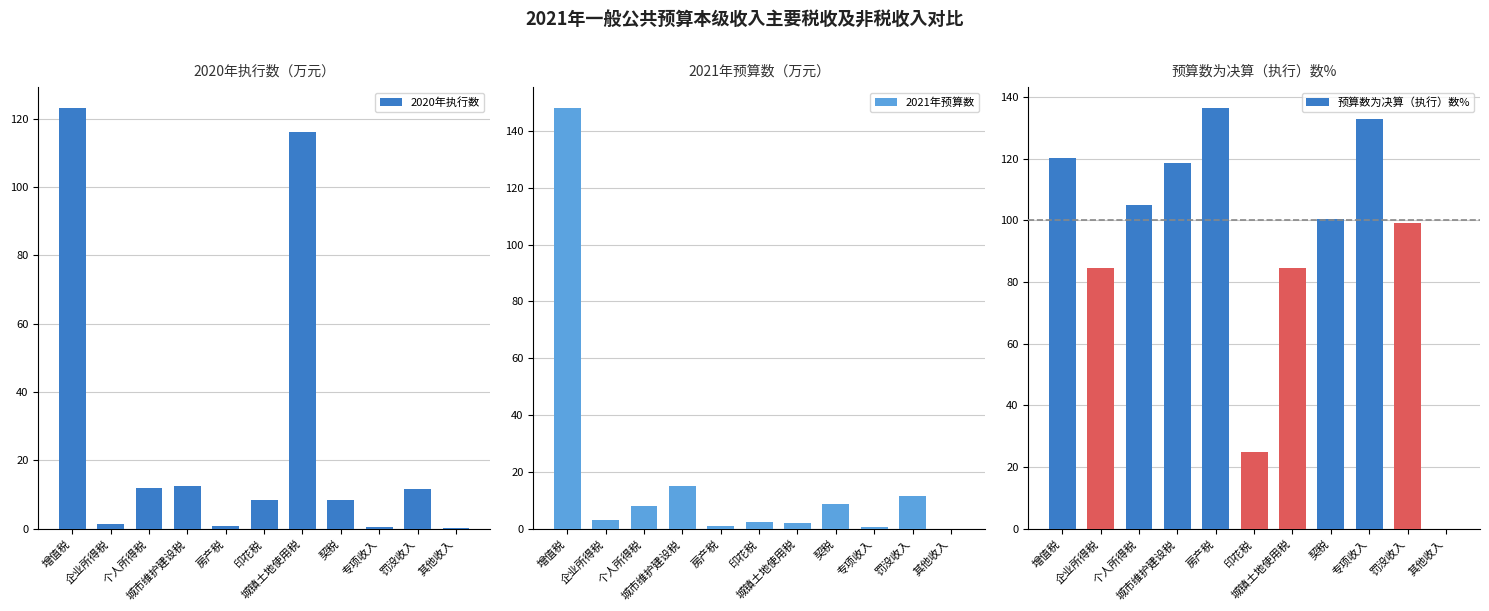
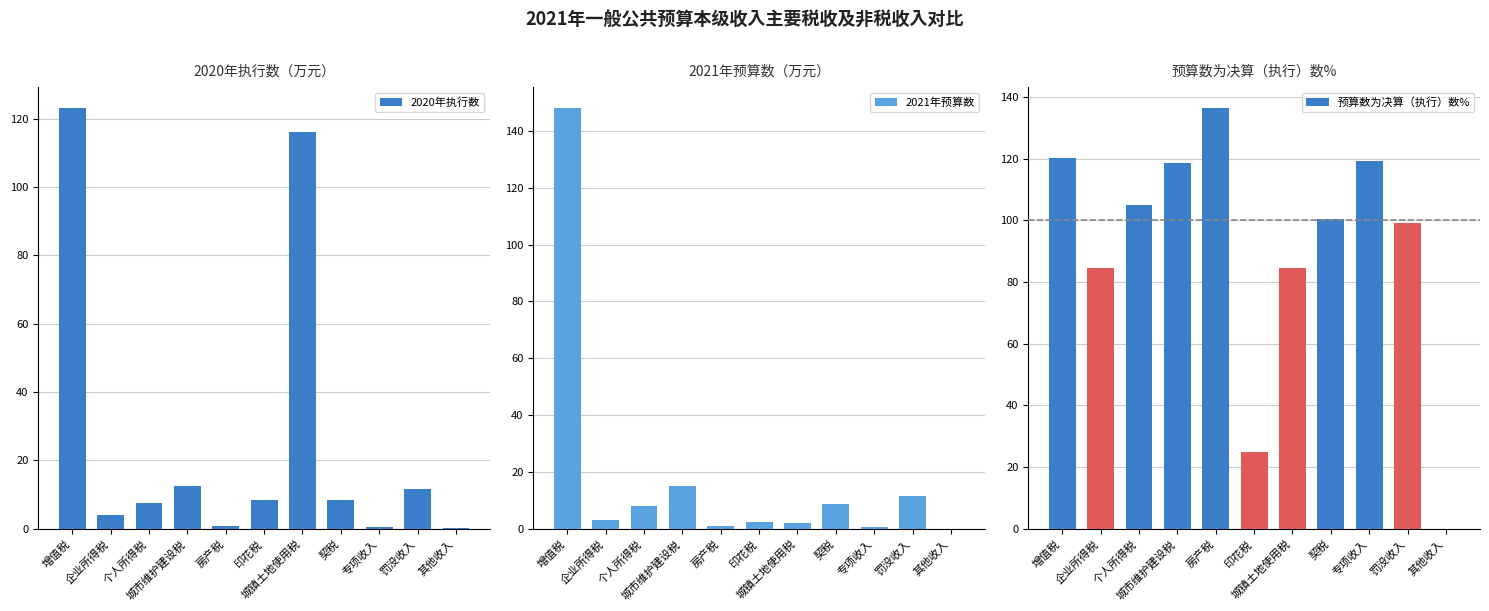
2020年执行数（万元）, 企业所得税: 1 -> 4
2020年执行数（万元）, 个人所得税: 12 -> 8
预算数为决算（执行）数%, 专项收入: 133 -> 119
